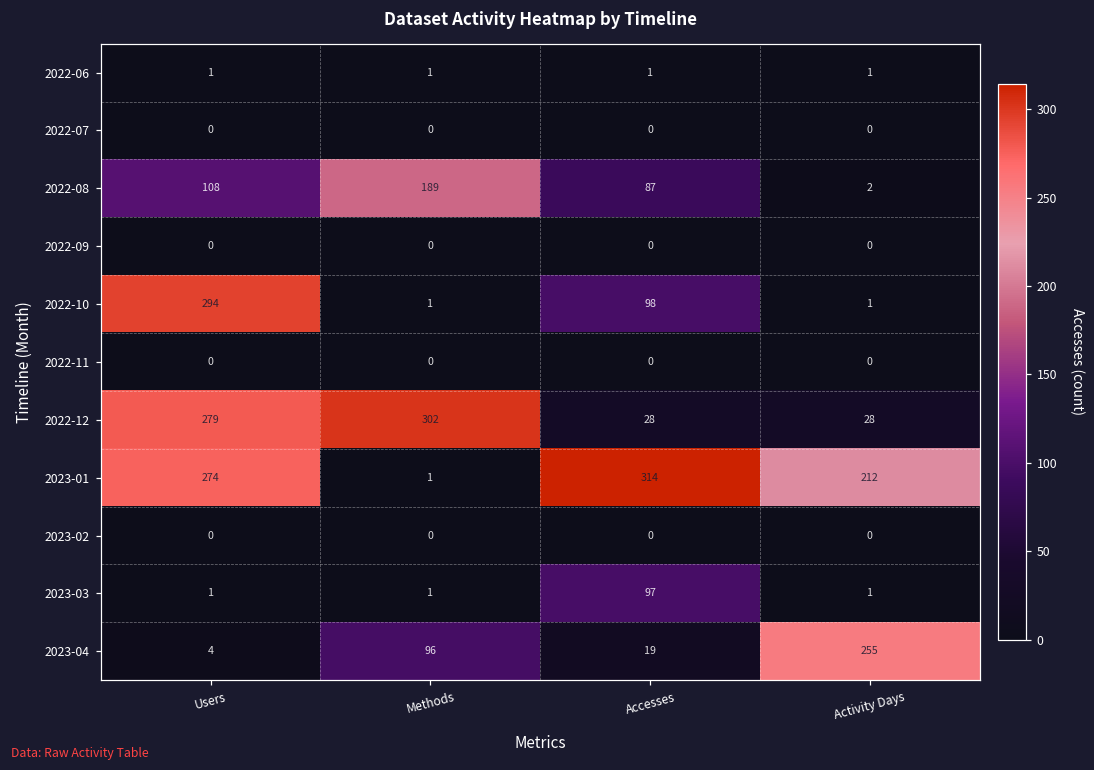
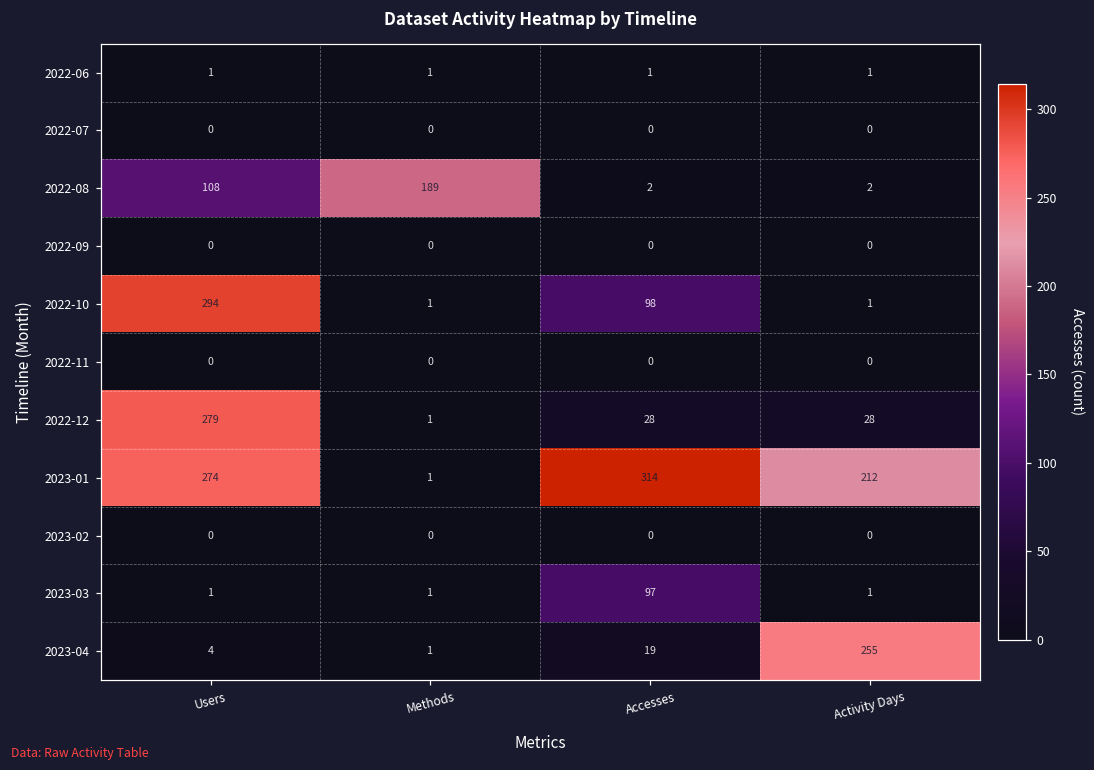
2022-08, Accesses: 87 -> 2
2022-12, Methods: 302 -> 1
2023-04, Methods: 96 -> 1
